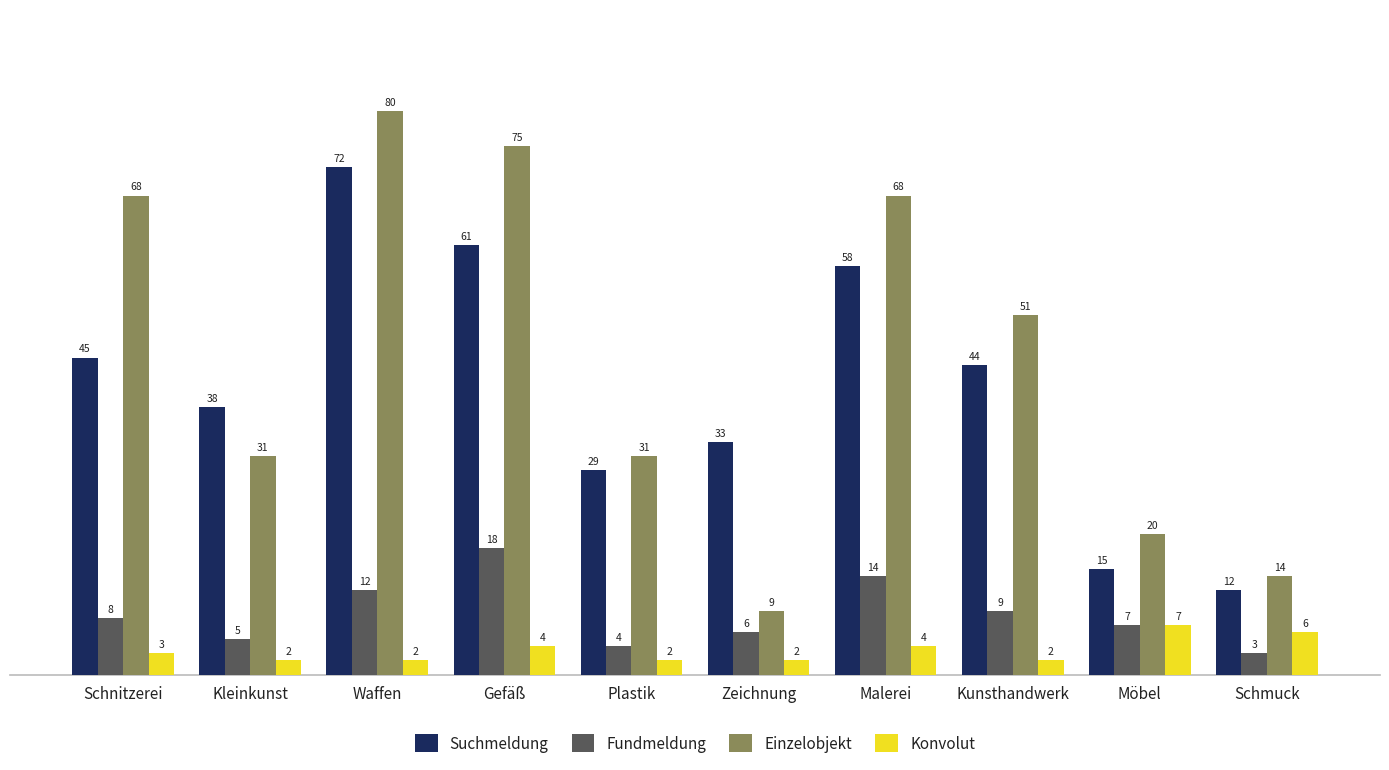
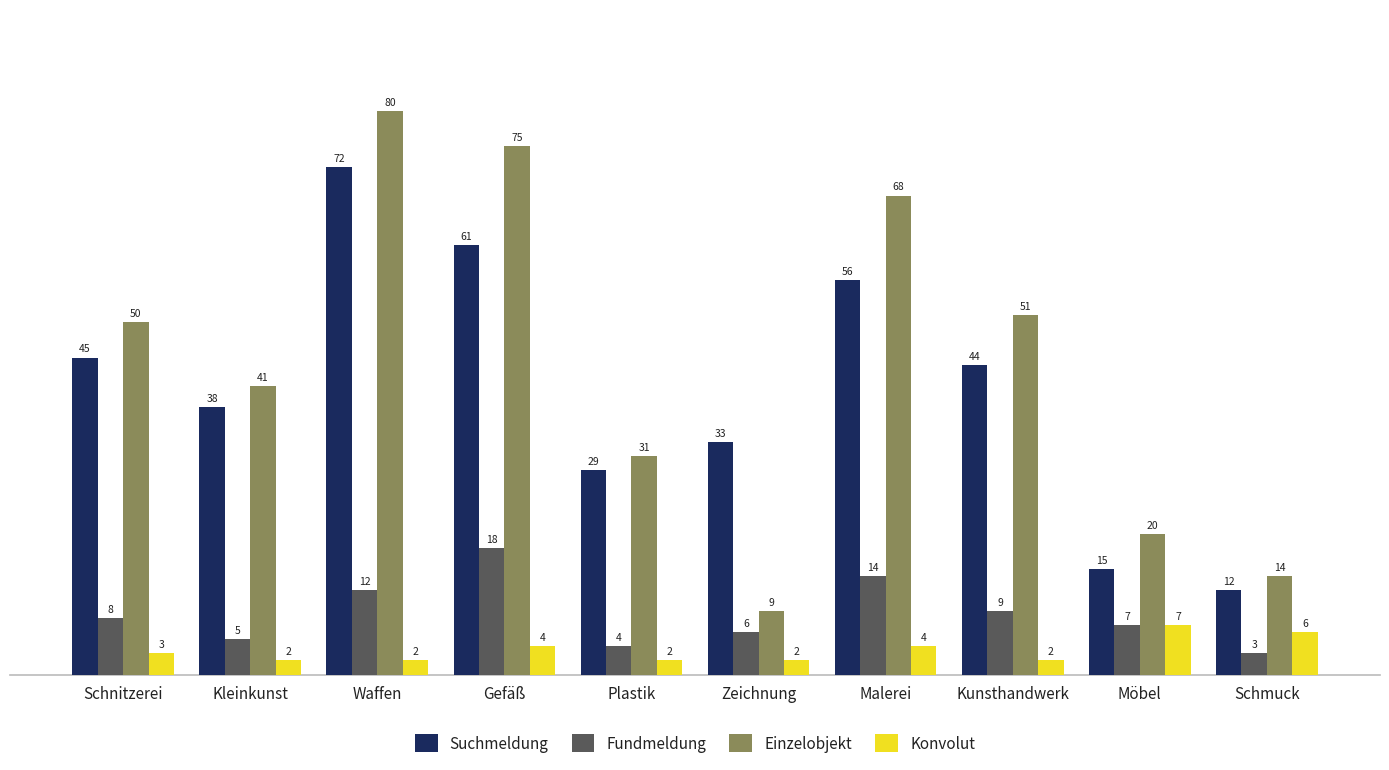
Einzelobjekt, Schnitzerei: 68 -> 50
Einzelobjekt, Kleinkunst: 31 -> 41
Suchmeldung, Malerei: 58 -> 56
